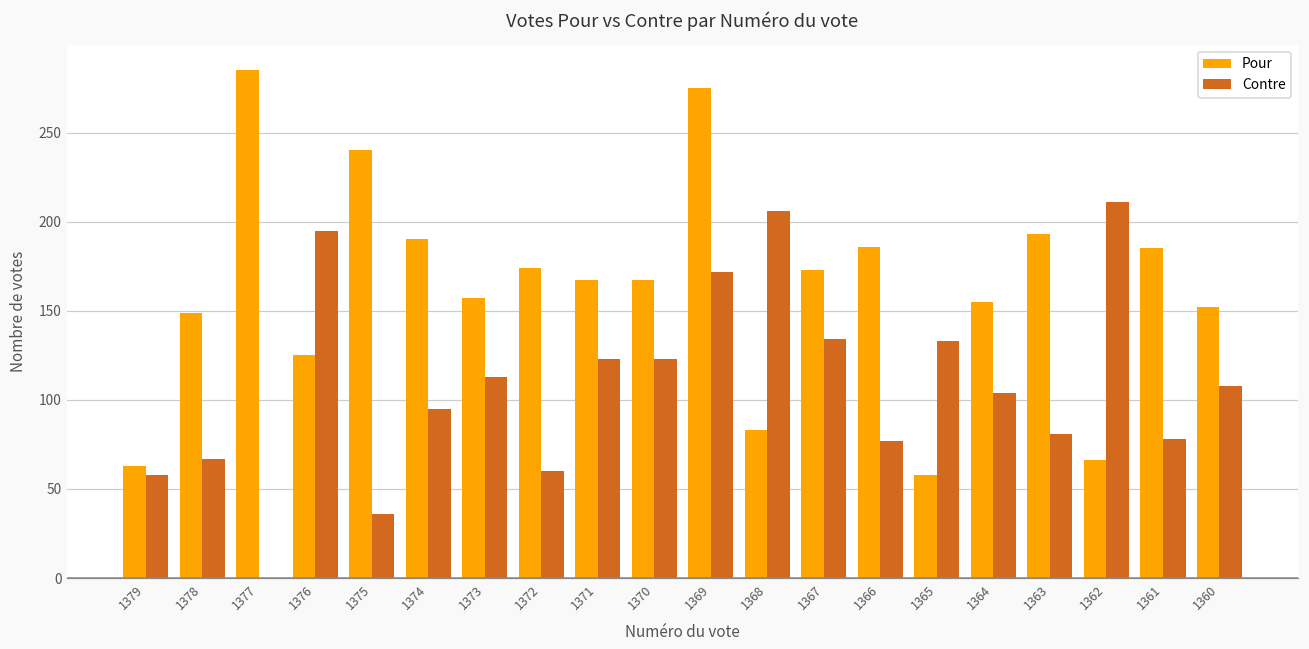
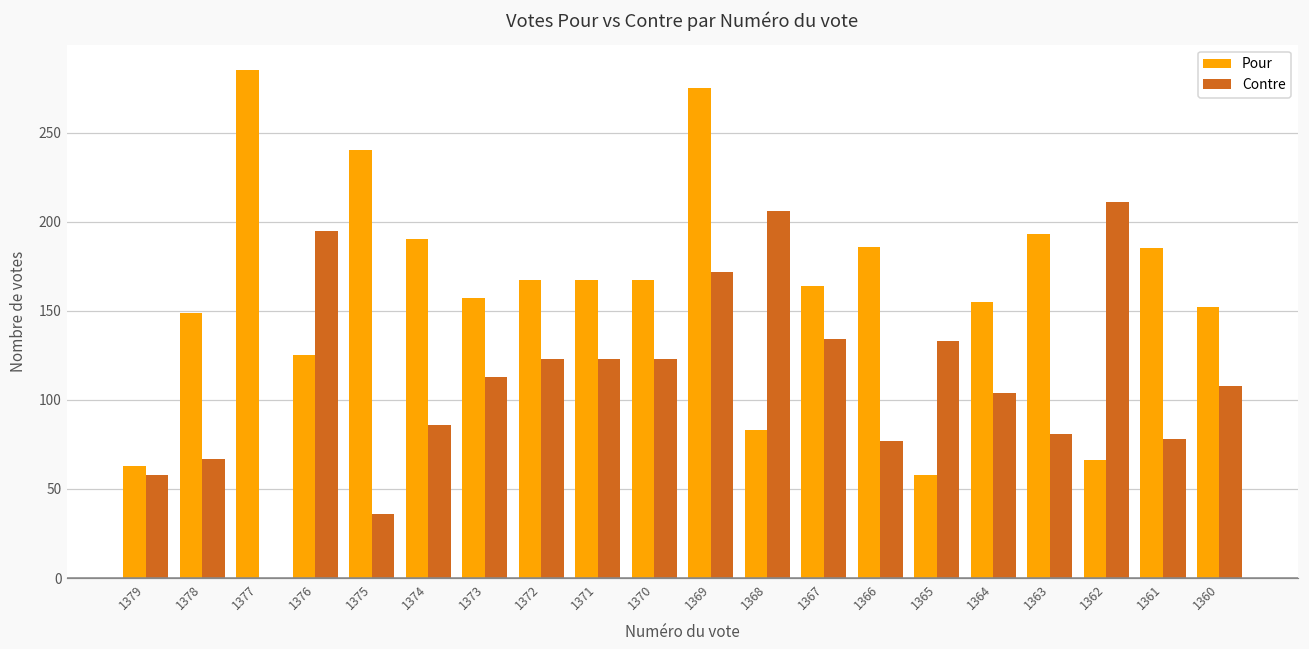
Contre, 1374: 95 -> 86
Pour, 1372: 174 -> 167
Contre, 1372: 60 -> 123
Pour, 1367: 173 -> 164
